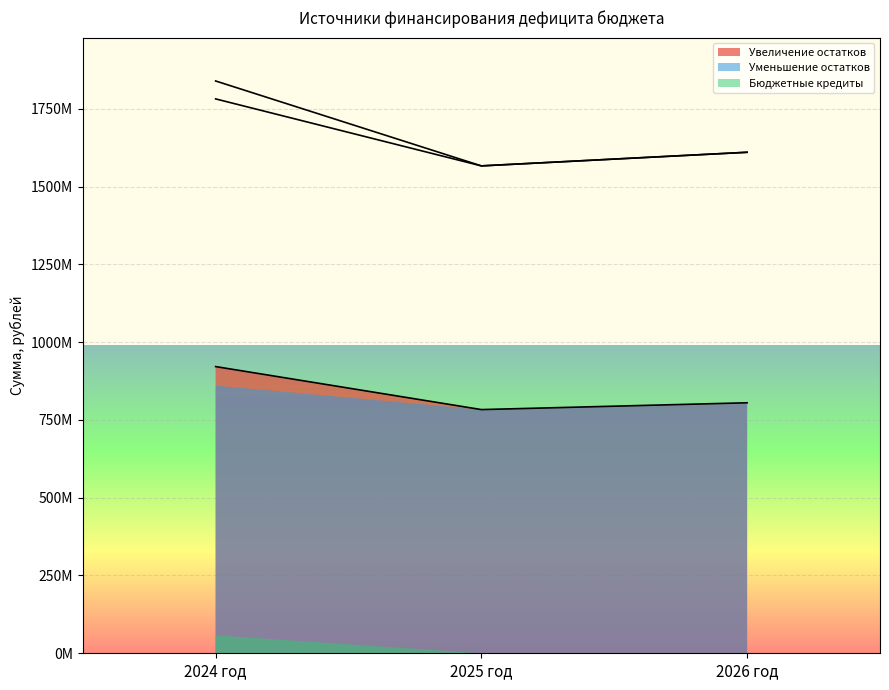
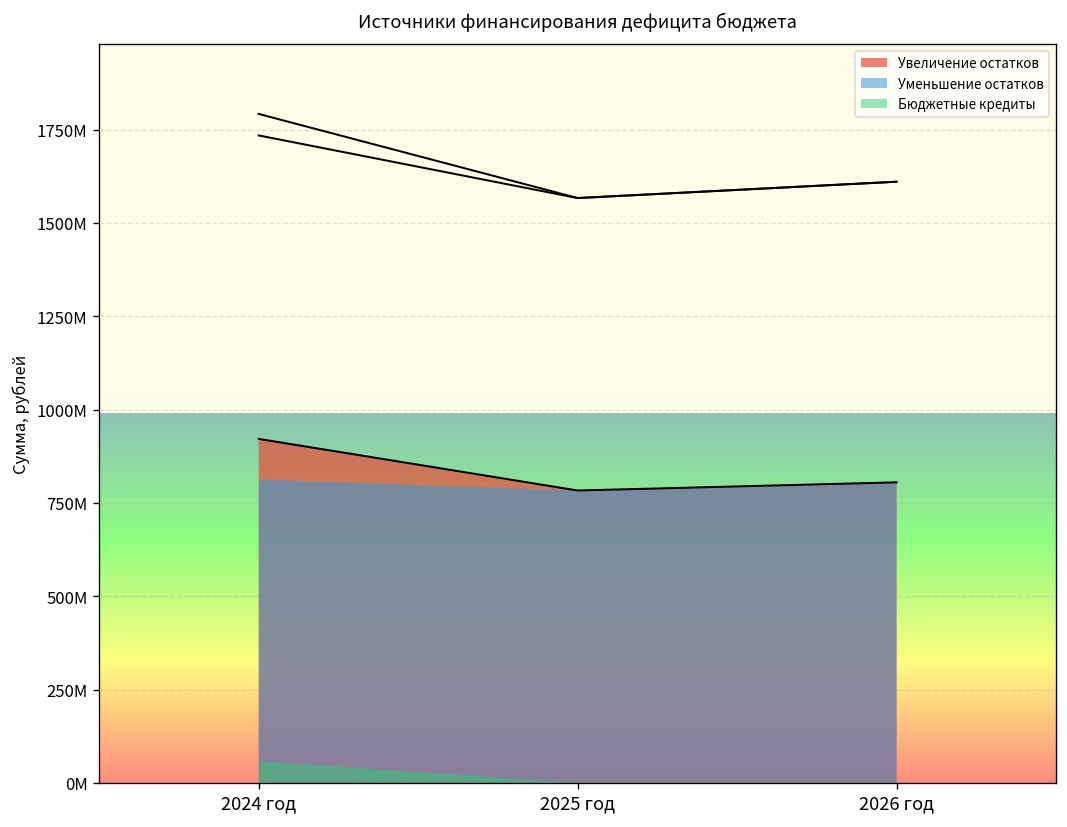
Уменьшение остатков, 2024 год: 860000000 -> 810000000
